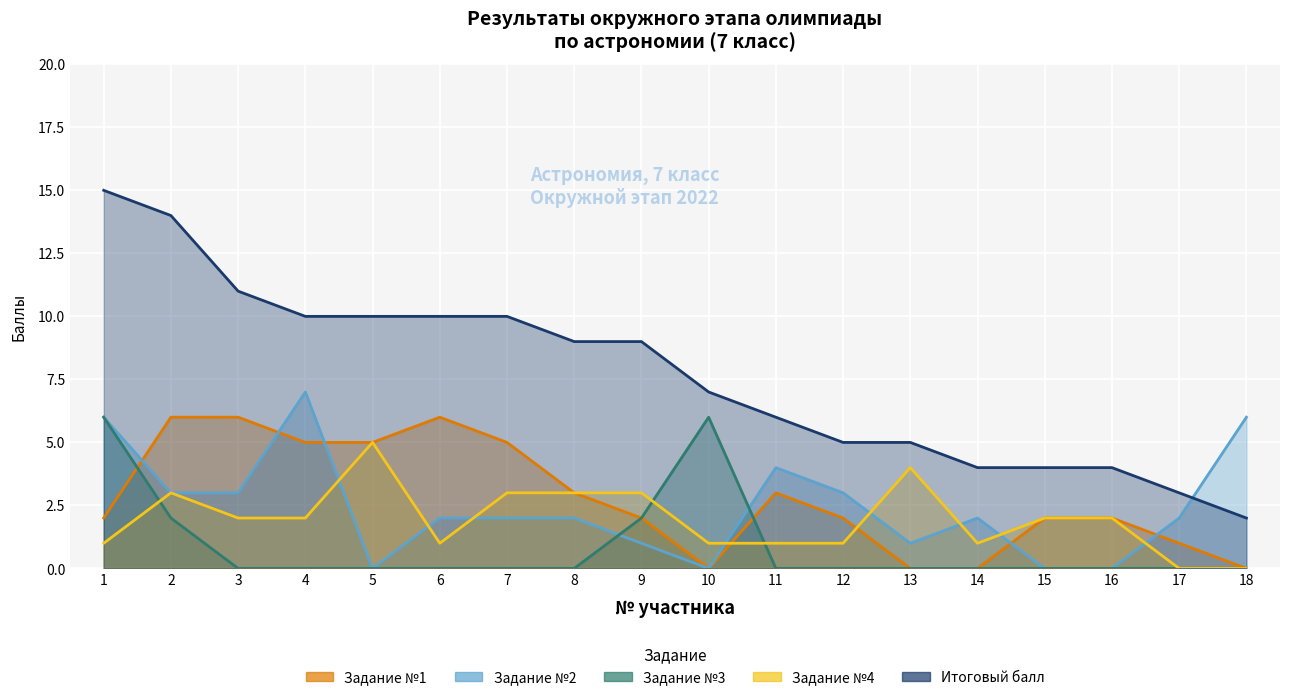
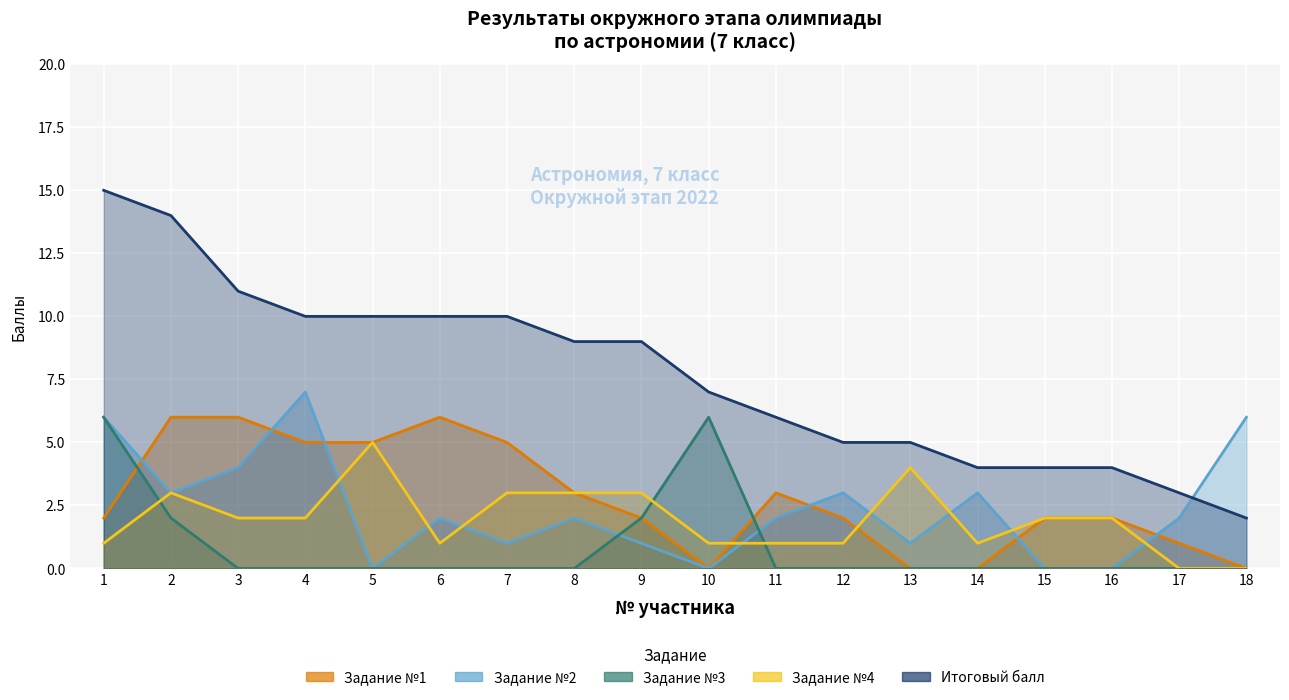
Задание №2, 3: 3 -> 4
Задание №2, 7: 2 -> 1
Задание №2, 11: 4 -> 2
Задание №2, 14: 2 -> 3
